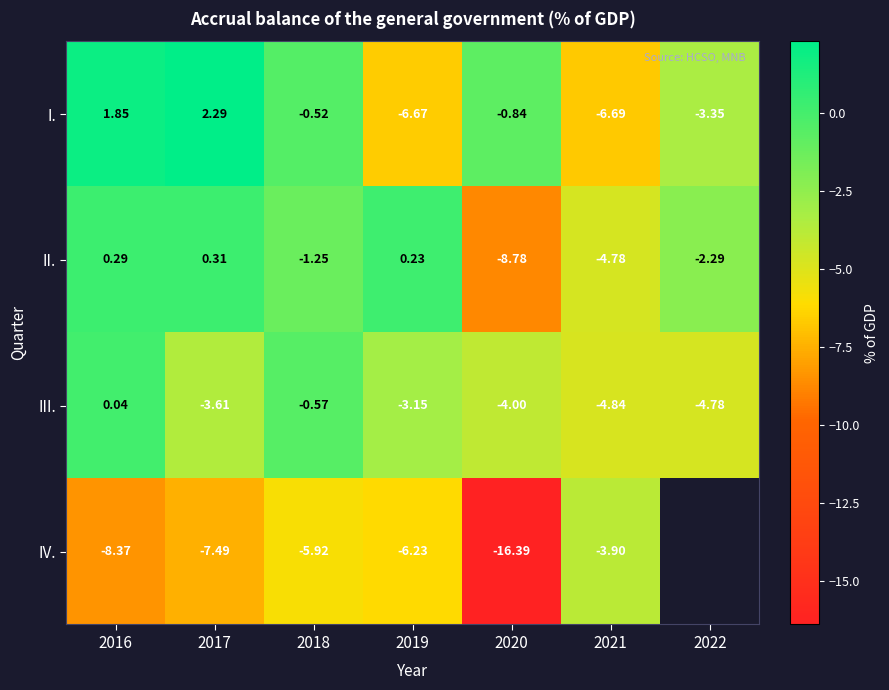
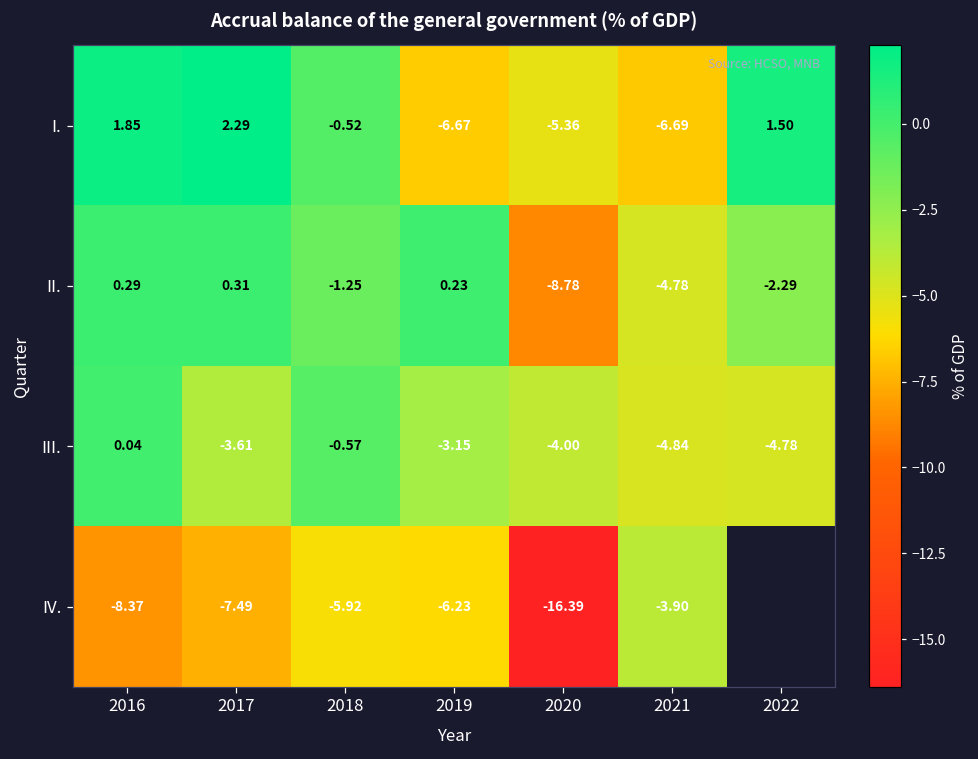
I., 2020: -0.84 -> -5.36
I., 2022: -3.35 -> 1.50
